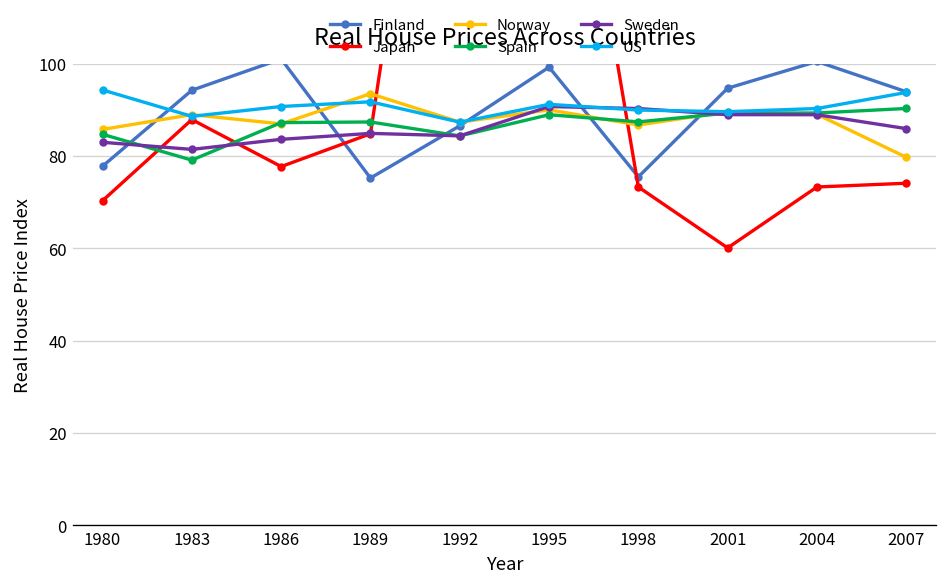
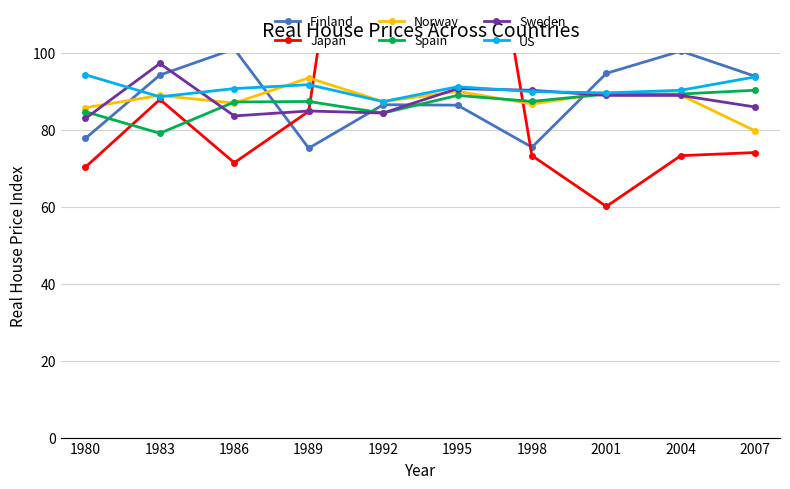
Sweden, 1983: 81 -> 97
Japan, 1986: 78 -> 71
Finland, 1995: 99 -> 86
